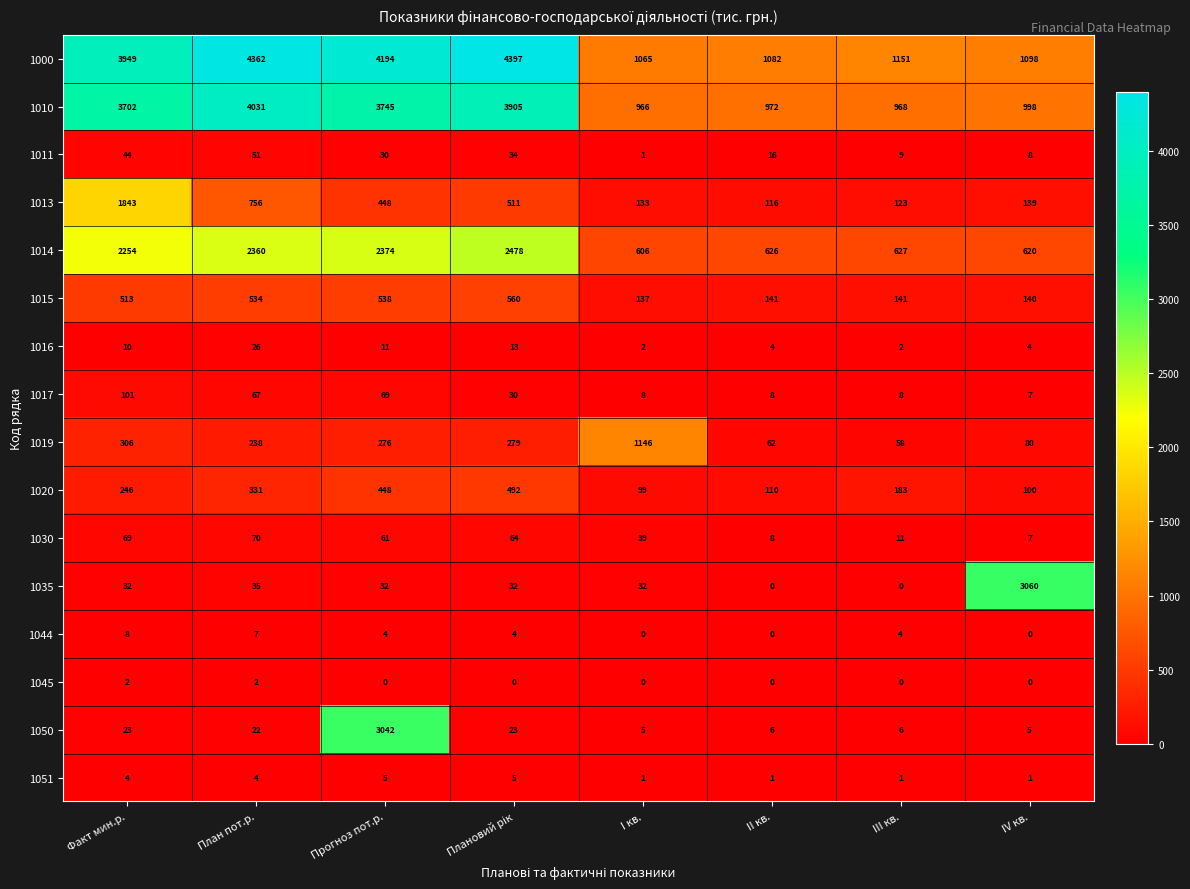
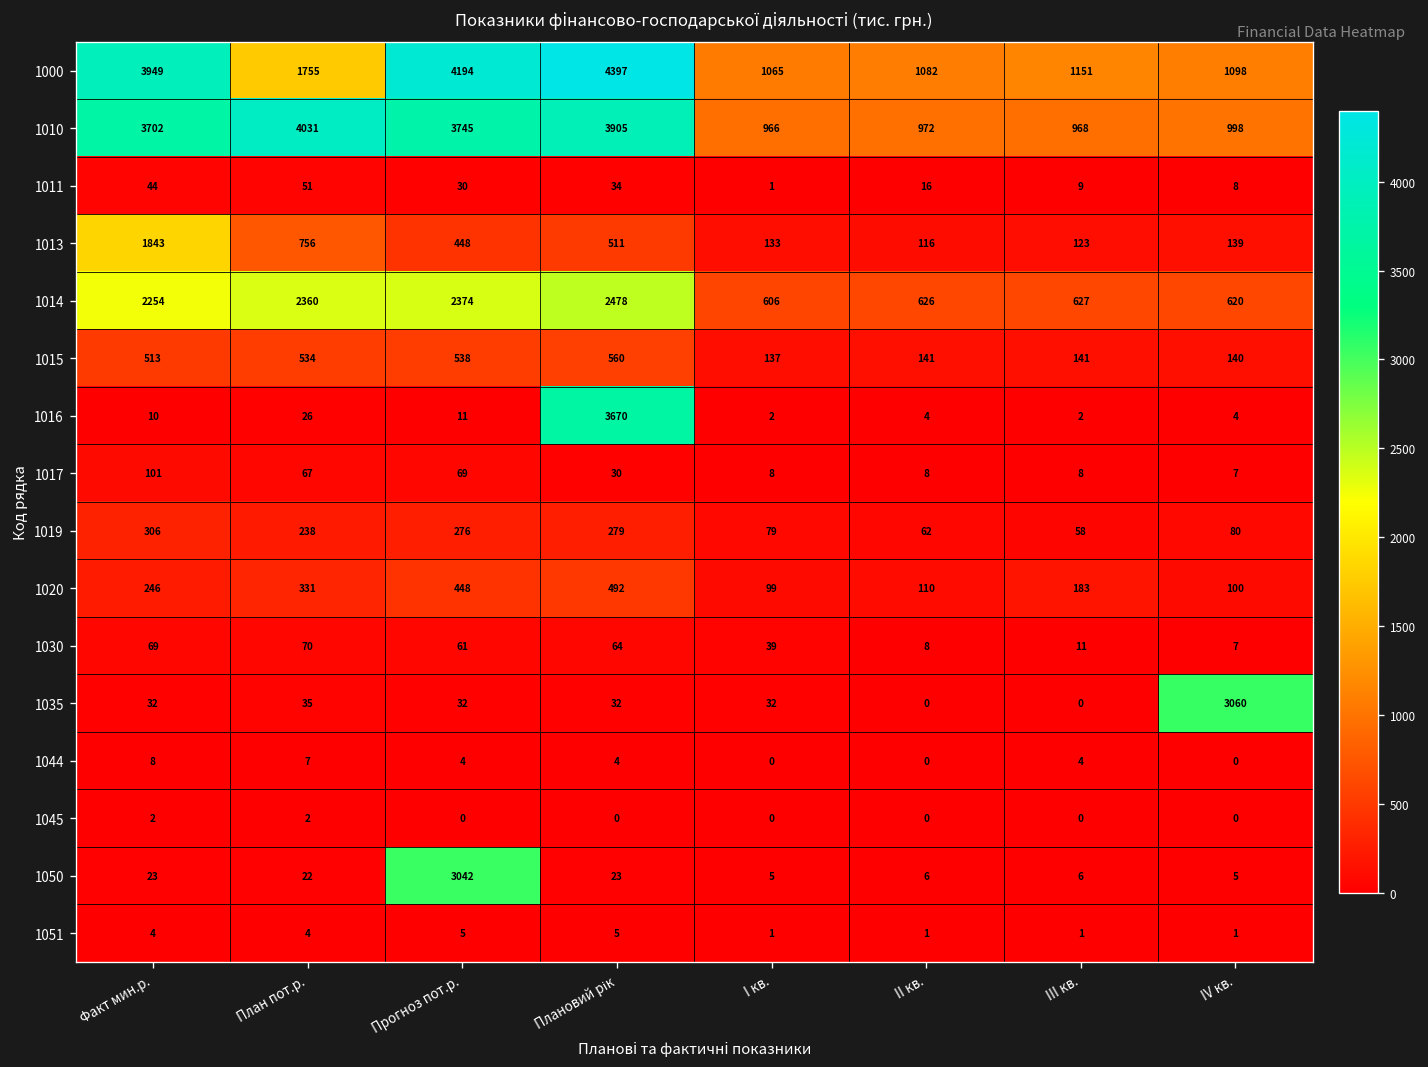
1000, План пот.р.: 4362 -> 1755
1016, Плановий рік: 13 -> 3670
1019, I кв.: 1146 -> 79
